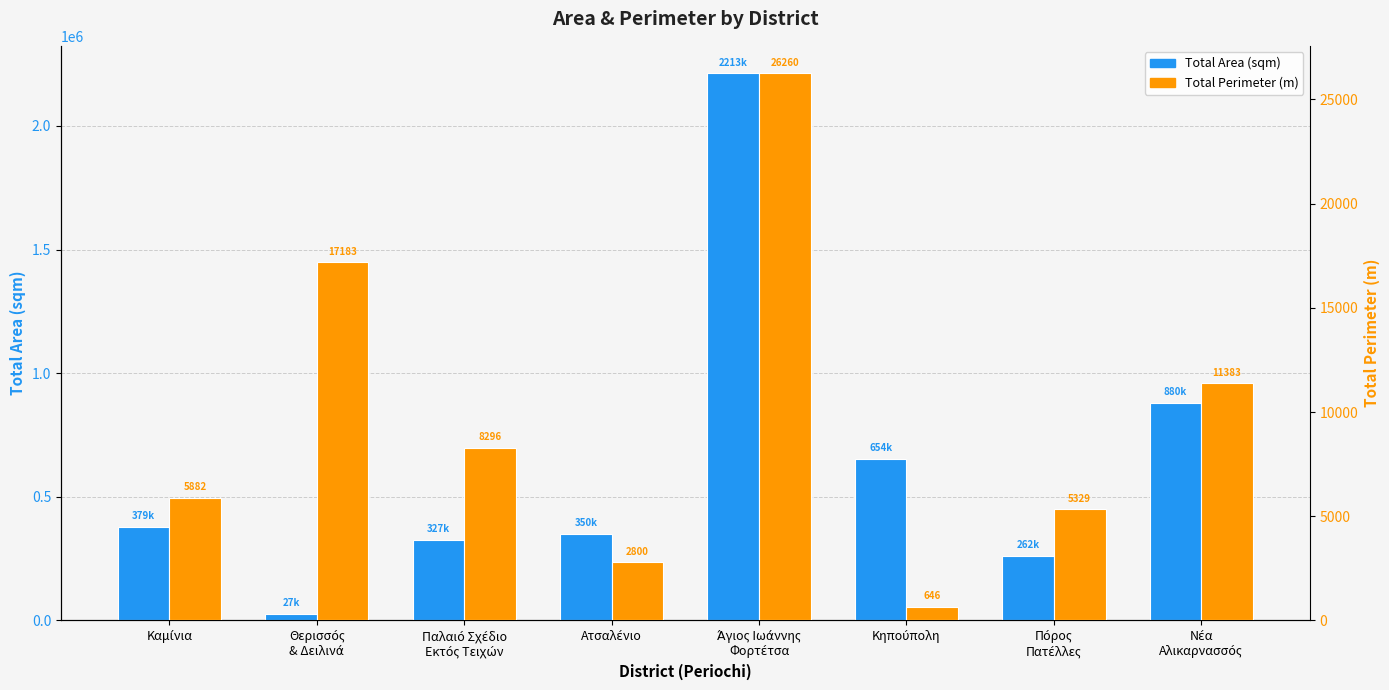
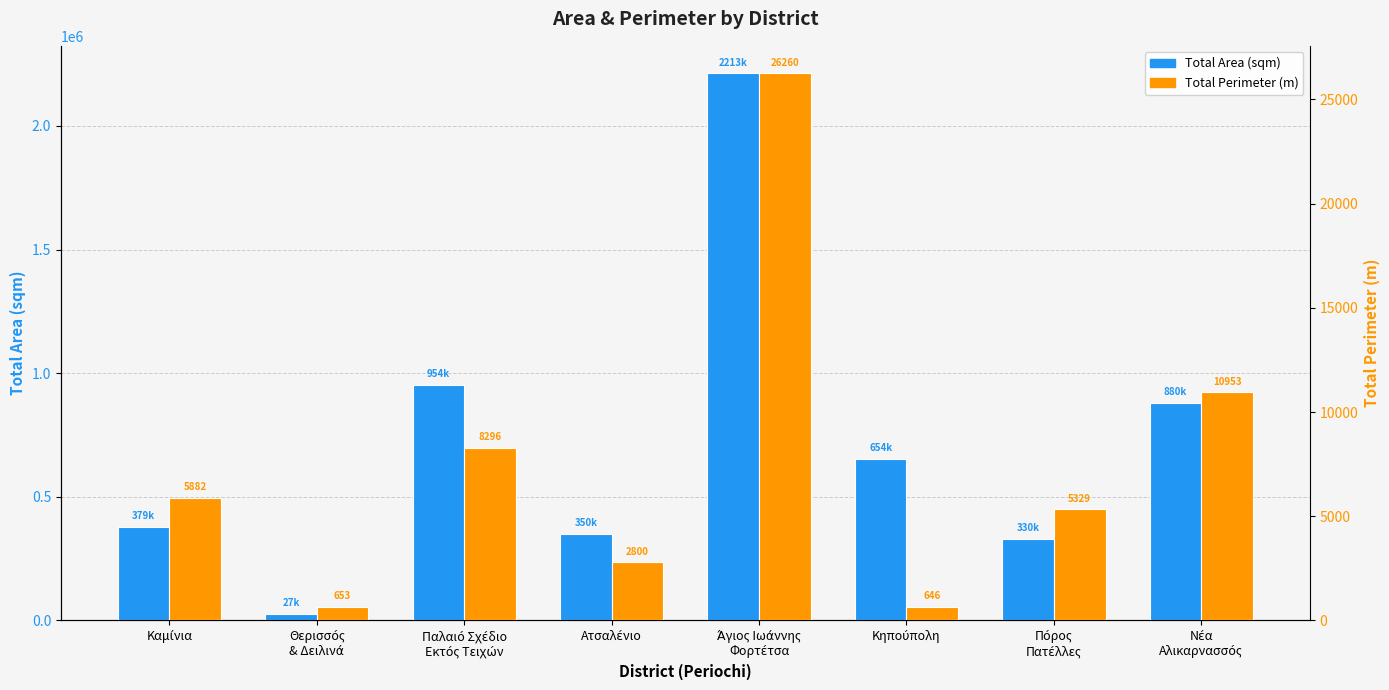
Total Area (sqm), Παλαιό Σχέδιο Εκτός Τειχών: 327k -> 954k
Total Area (sqm), Πόρος Πατέλλες: 262k -> 330k
Total Perimeter (m), Θερισσός & Δειλινά: 17183 -> 653
Total Perimeter (m), Νέα Αλικαρνασσός: 11383 -> 10953
